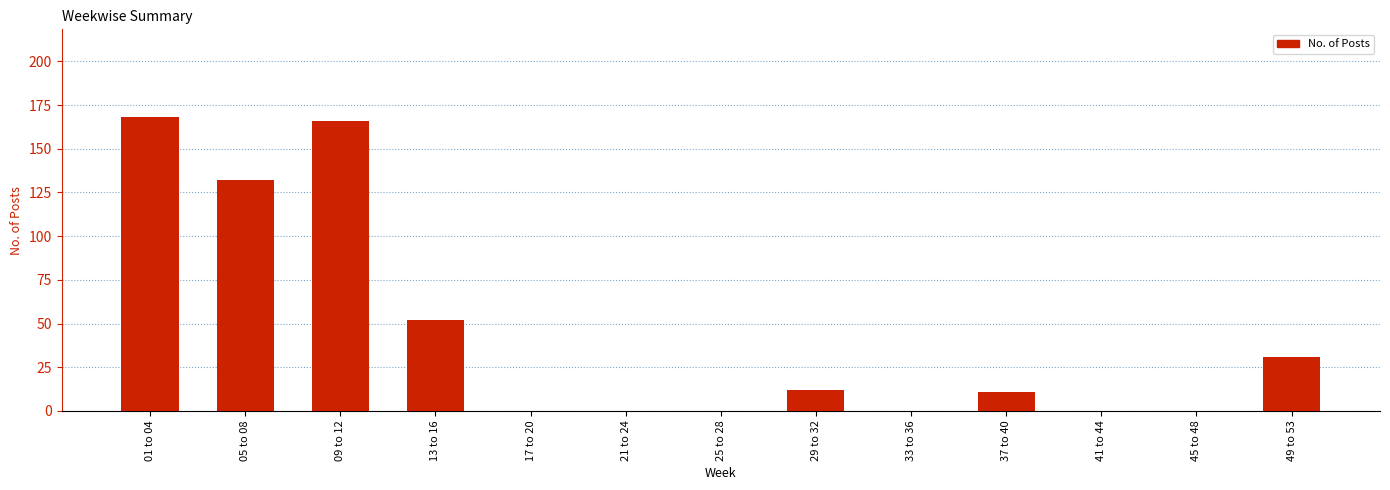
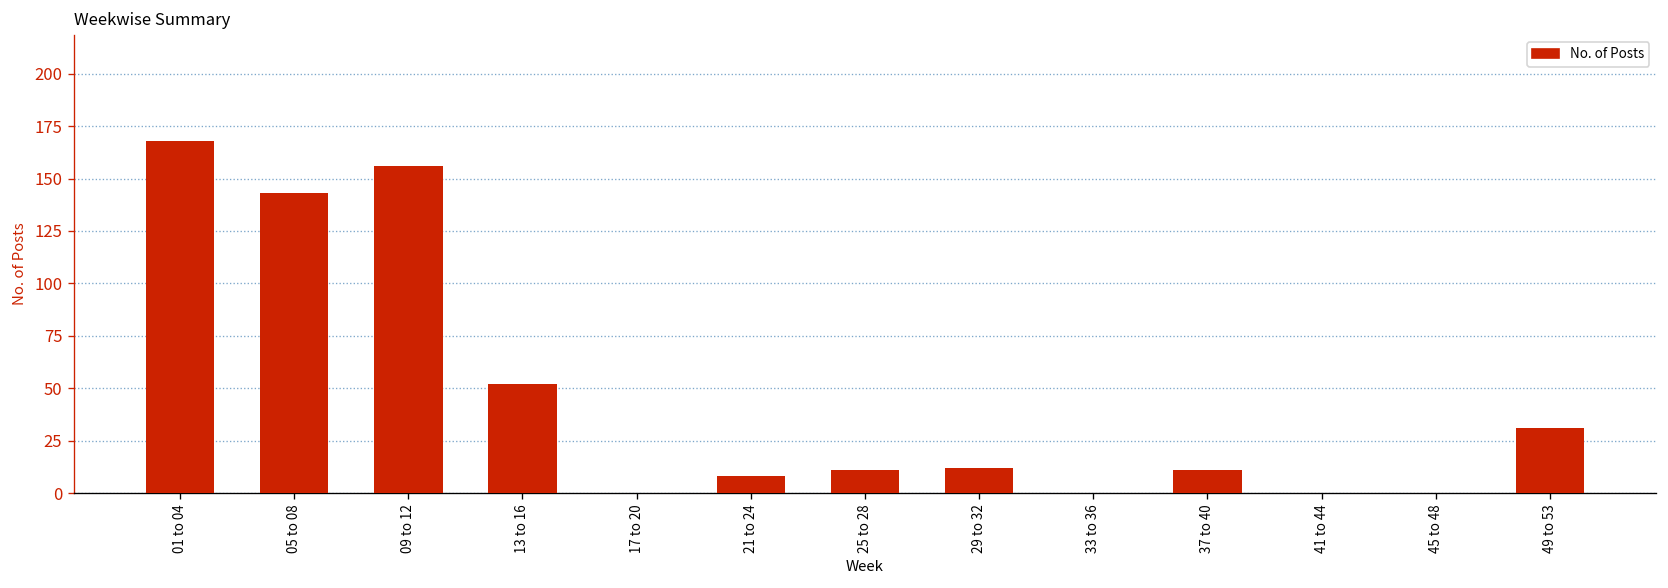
05 to 08: 132 -> 143
09 to 12: 166 -> 156
21 to 24: 0 -> 8
25 to 28: 0 -> 11
